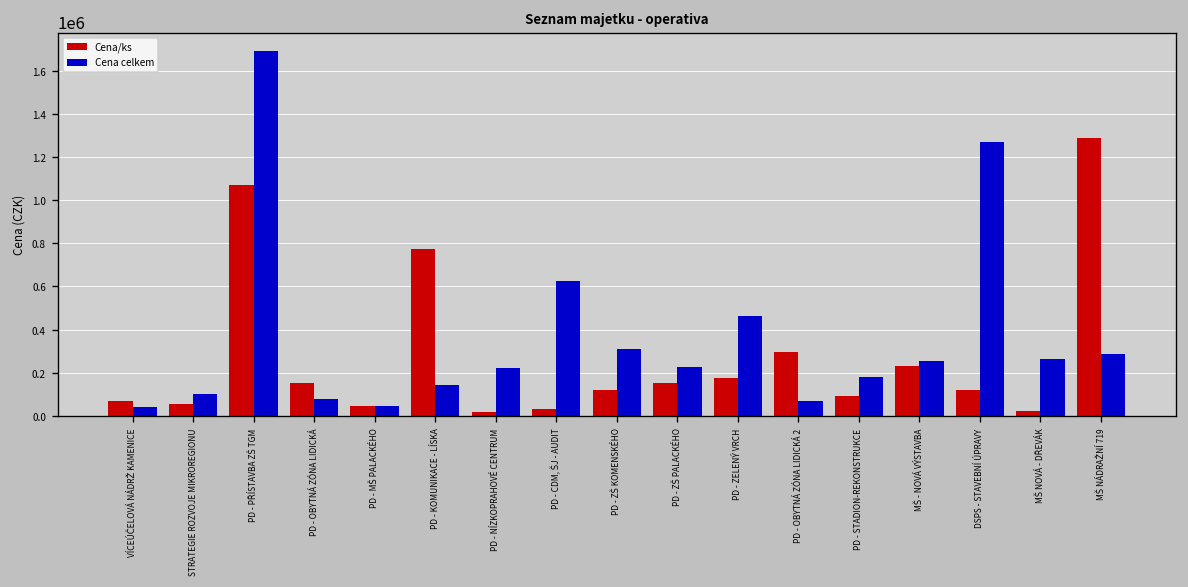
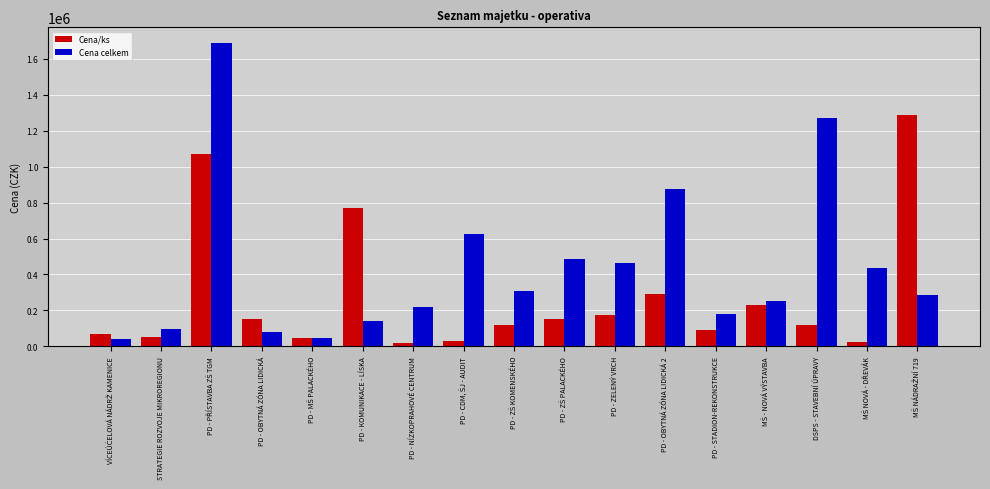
Cena celkem, PD - ZŠ PALACKÉHO: 230000 -> 480000
Cena celkem, PD - OBYTNÁ ZÓNA LIDICKÁ 2: 70000 -> 880000
Cena celkem, MŠ NOVÁ - DŘEVÁK: 260000 -> 440000
